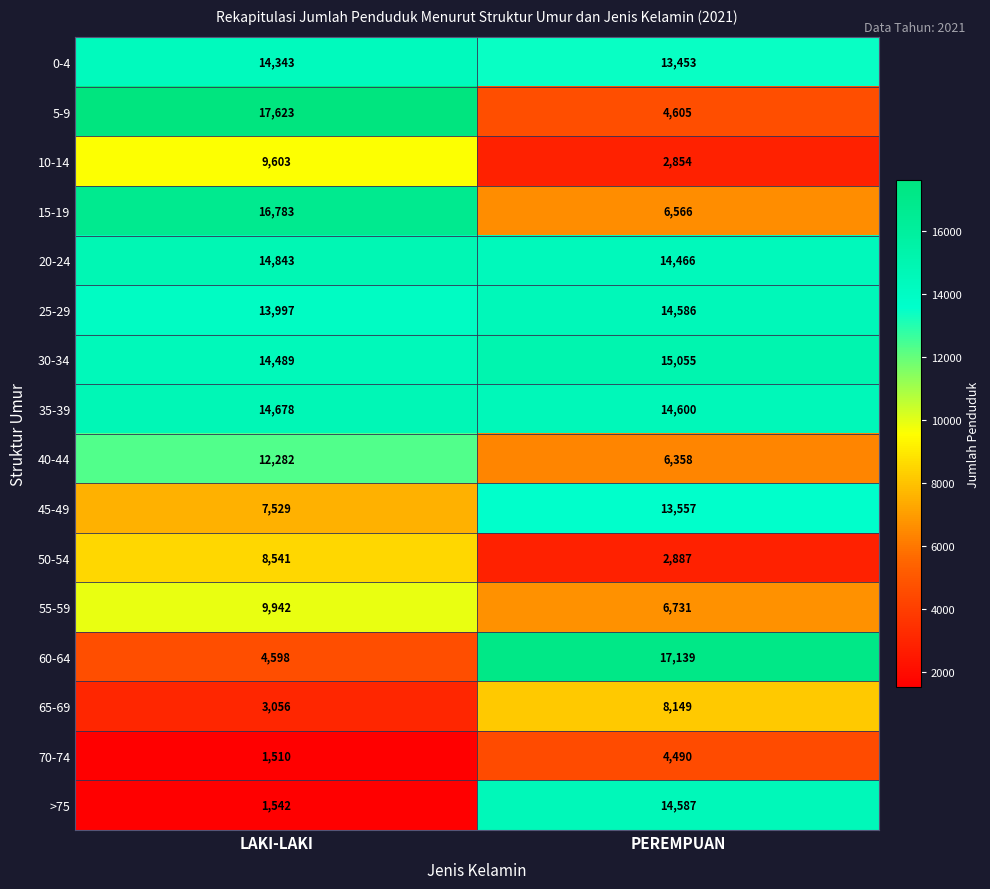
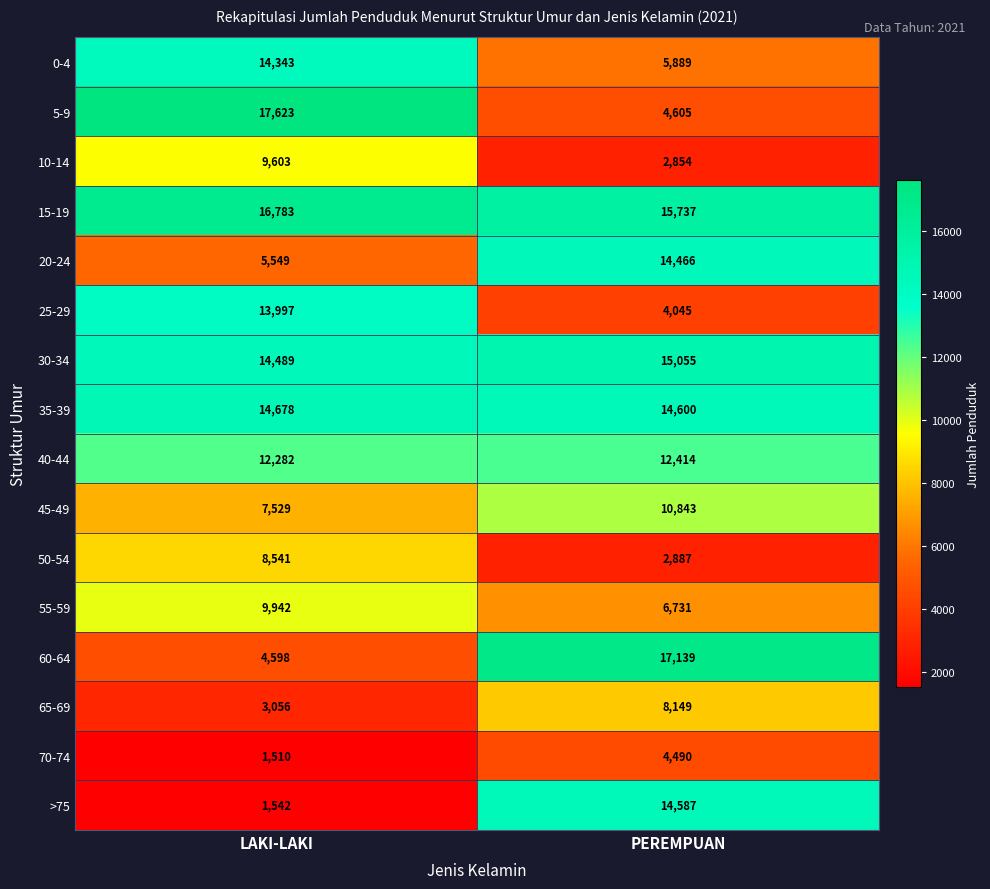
0-4, PEREMPUAN: 13,453 -> 5,889
15-19, PEREMPUAN: 6,566 -> 15,737
20-24, LAKI-LAKI: 14,843 -> 5,549
25-29, PEREMPUAN: 14,586 -> 4,045
40-44, PEREMPUAN: 6,358 -> 12,414
45-49, PEREMPUAN: 13,557 -> 10,843
